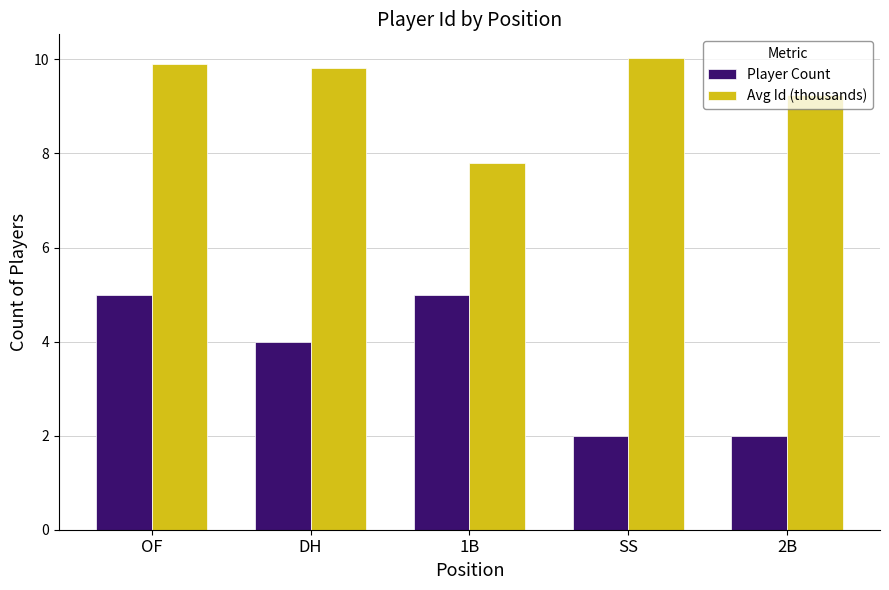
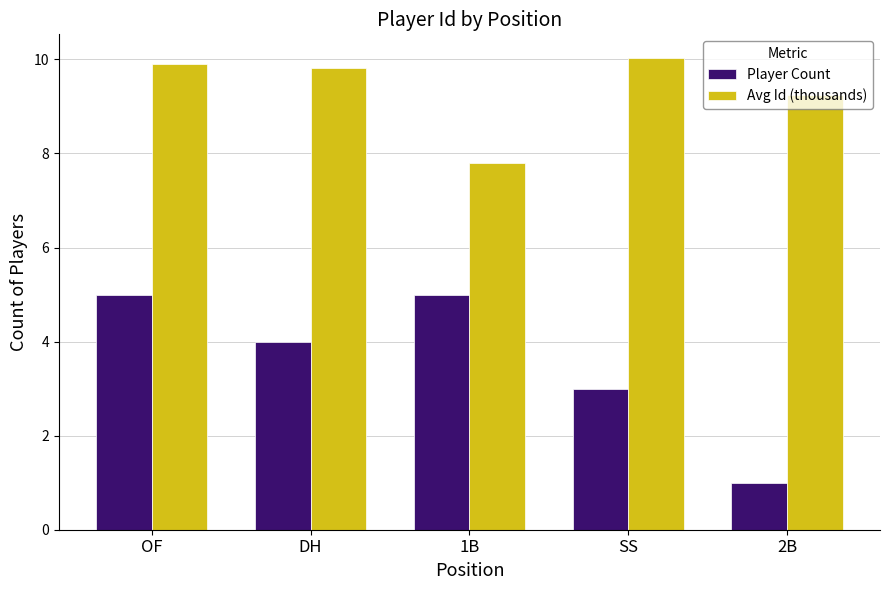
Player Count, SS: 2 -> 3
Player Count, 2B: 2 -> 1
